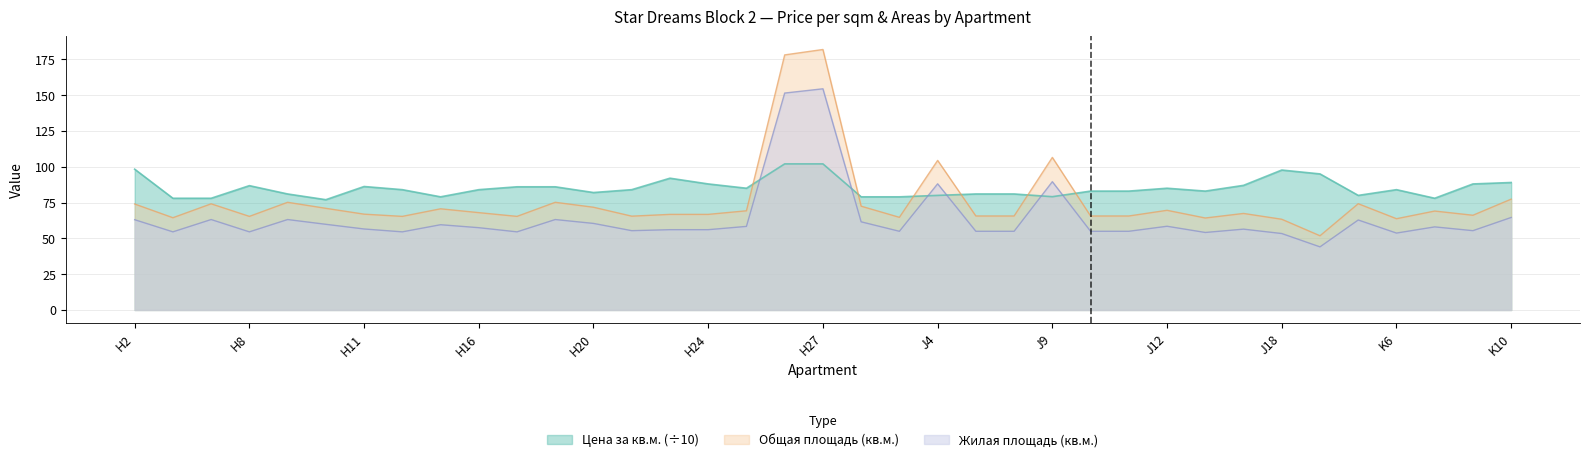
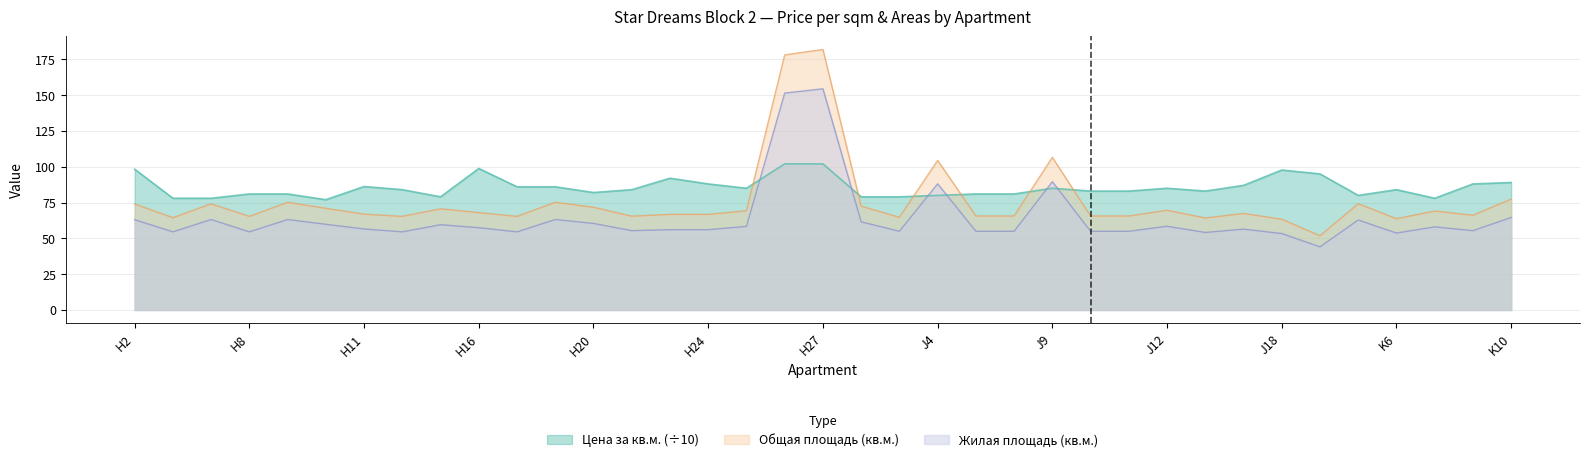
Цена за кв.м. (÷10), H8: 87 -> 81
Цена за кв.м. (÷10), H16: 84 -> 99
Цена за кв.м. (÷10), J9: 79 -> 85
